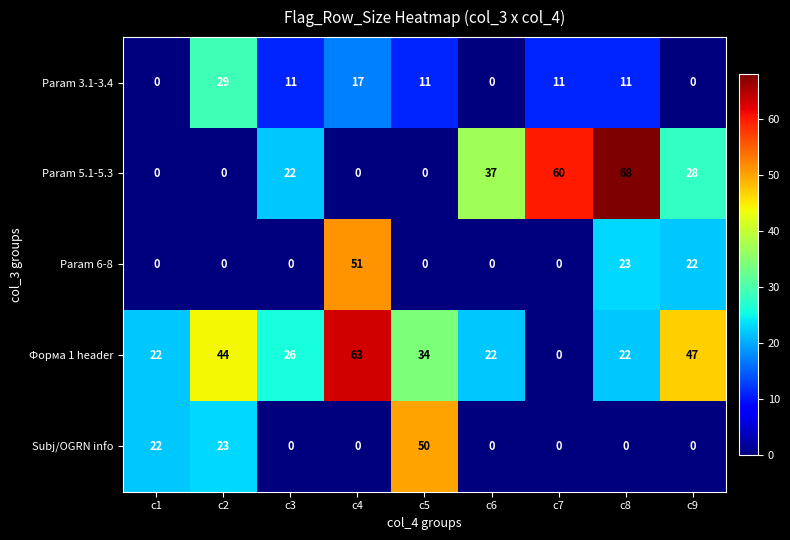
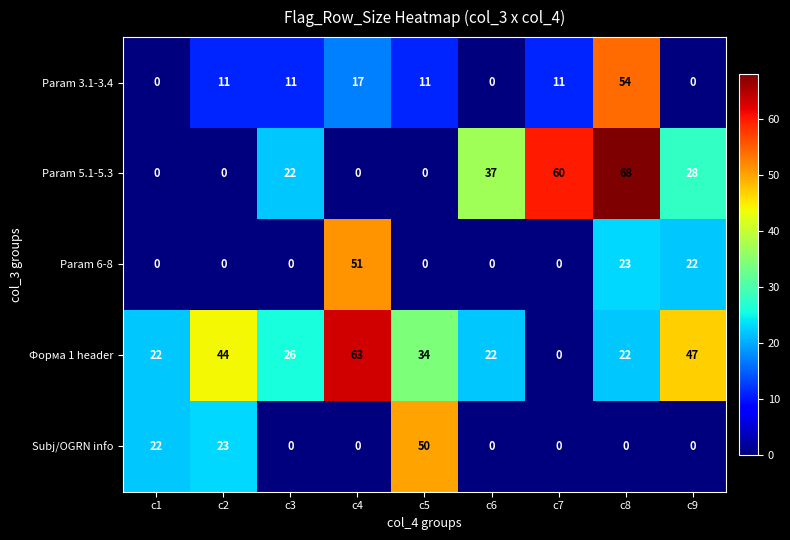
Param 3.1-3.4, c2: 29 -> 11
Param 3.1-3.4, c8: 11 -> 54
